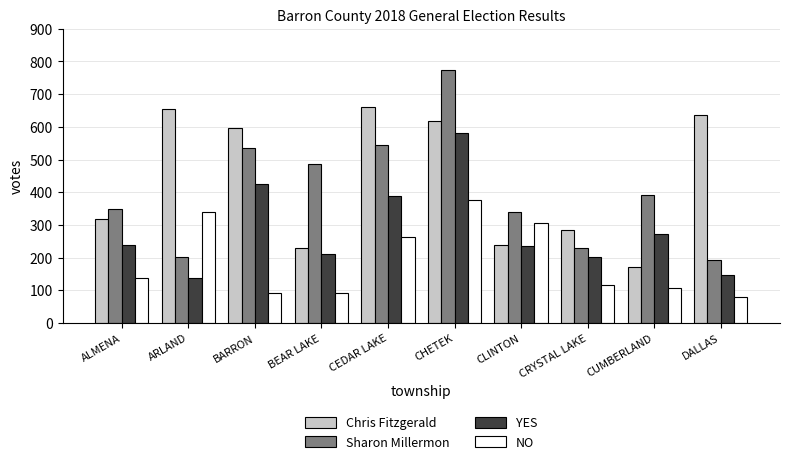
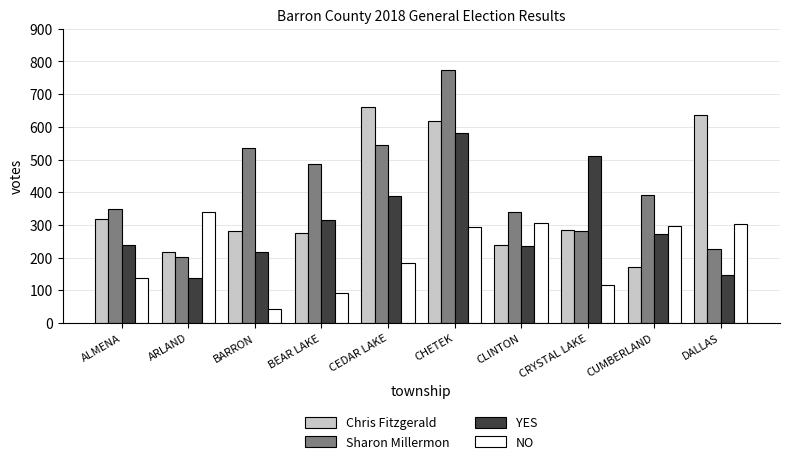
Chris Fitzgerald, ARLAND: 660 -> 220
Chris Fitzgerald, BARRON: 600 -> 280
YES, BARRON: 420 -> 220
NO, BARRON: 90 -> 40
Chris Fitzgerald, BEAR LAKE: 230 -> 280
YES, BEAR LAKE: 210 -> 310
NO, CEDAR LAKE: 260 -> 180
NO, CHETEK: 380 -> 290
Sharon Millermon, CRYSTAL LAKE: 230 -> 280
YES, CRYSTAL LAKE: 200 -> 510
NO, CUMBERLAND: 110 -> 300
Sharon Millermon, DALLAS: 190 -> 230
NO, DALLAS: 80 -> 300
